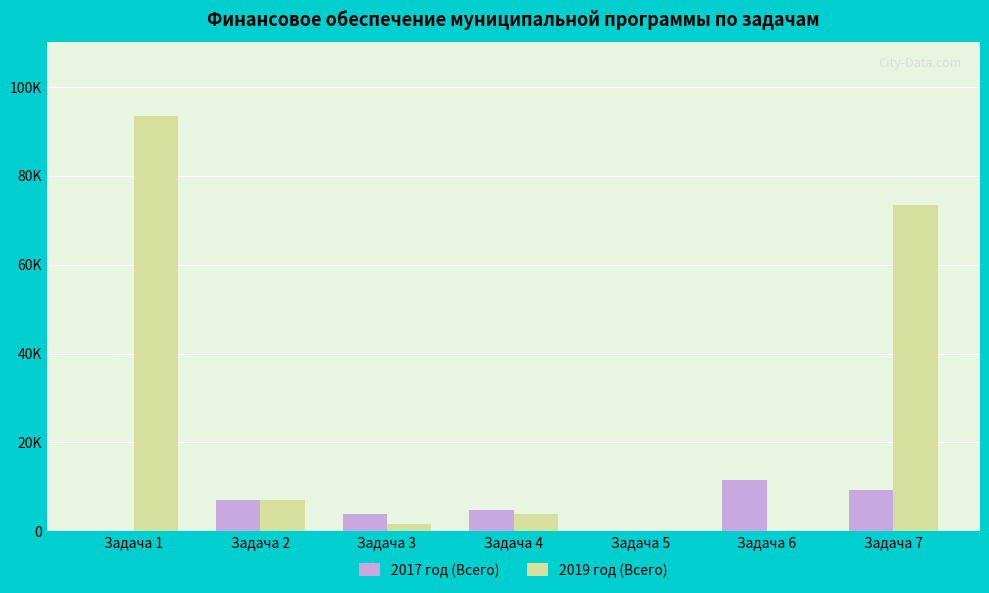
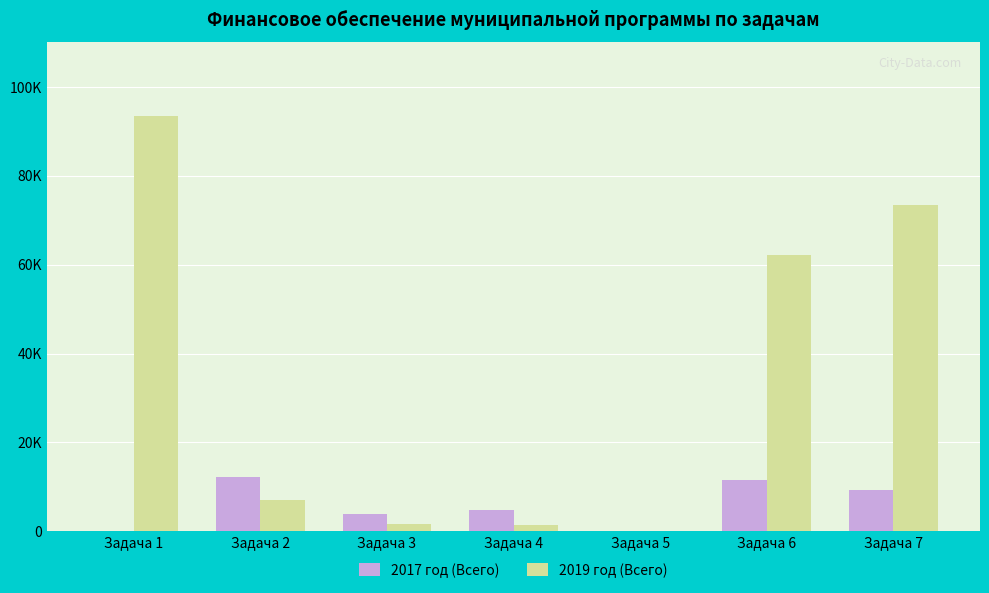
2017 год (Всего), Задача 2: 7000 -> 12000
2019 год (Всего), Задача 4: 4000 -> 1000
2019 год (Всего), Задача 6: 0 -> 62000
